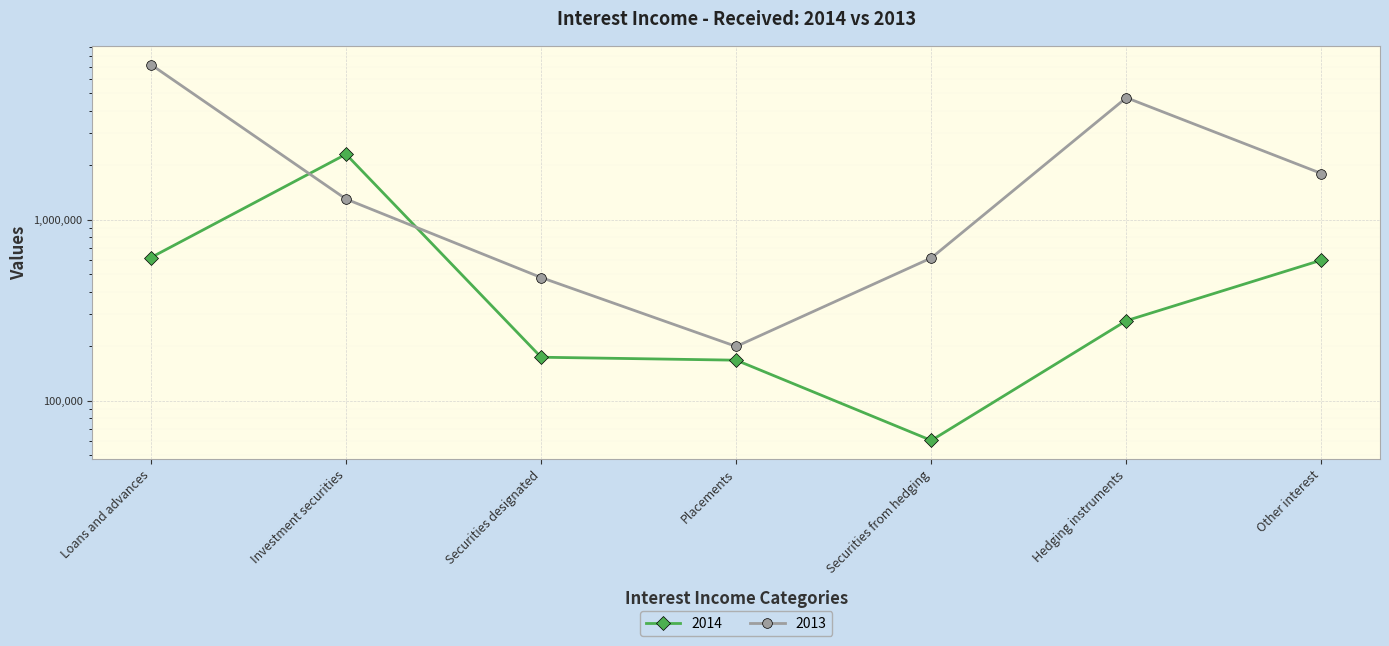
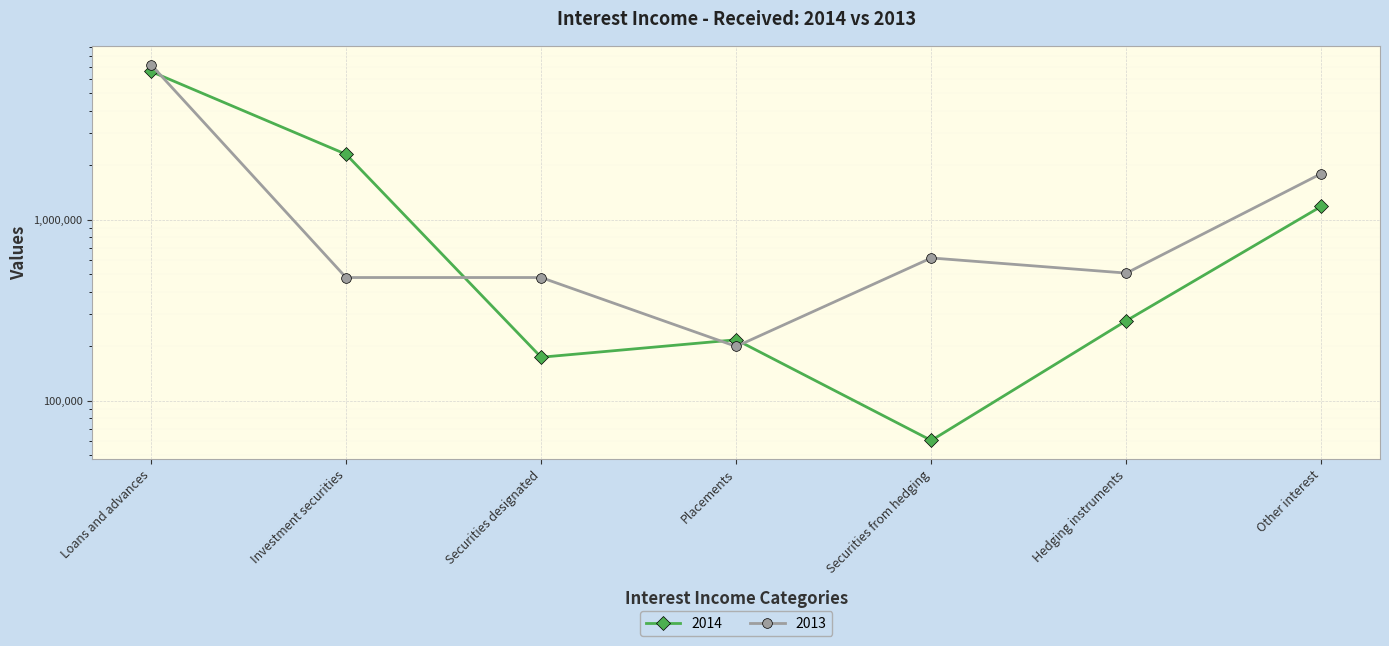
2014, Loans and advances: 620,000 -> 6,600,000
2013, Investment securities: 1,300,000 -> 480,000
2014, Placements: 170,000 -> 220,000
2013, Hedging instruments: 4,700,000 -> 510,000
2014, Other interest: 600,000 -> 1,200,000
